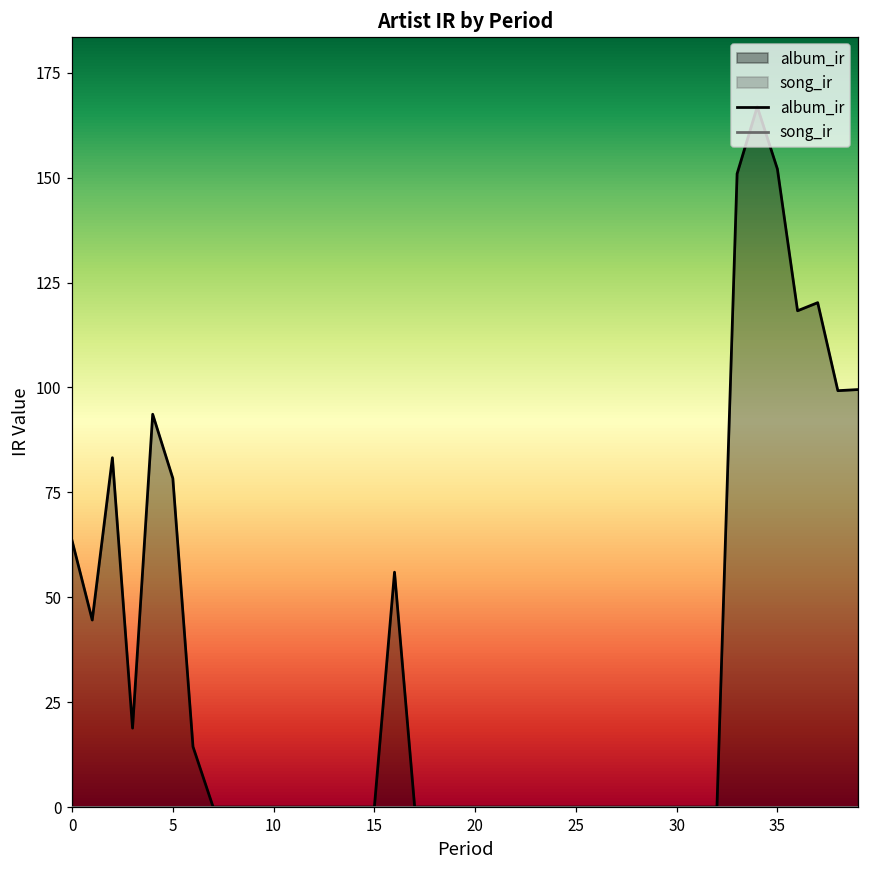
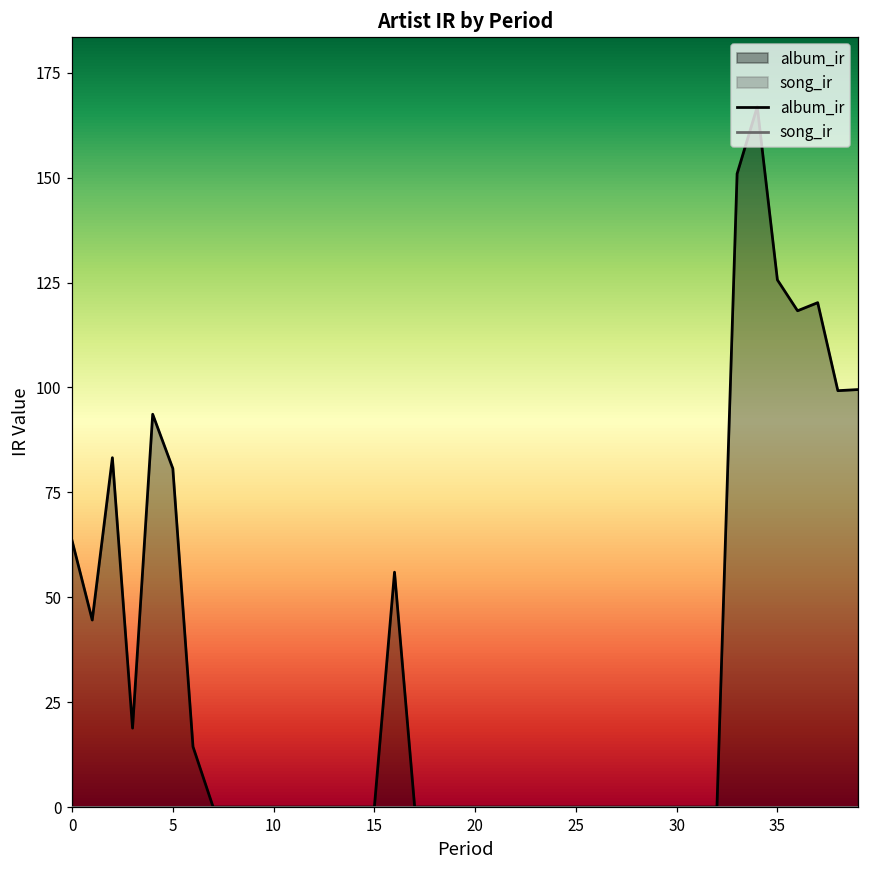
album_ir, 5: 78 -> 81
album_ir, 35: 152 -> 126
